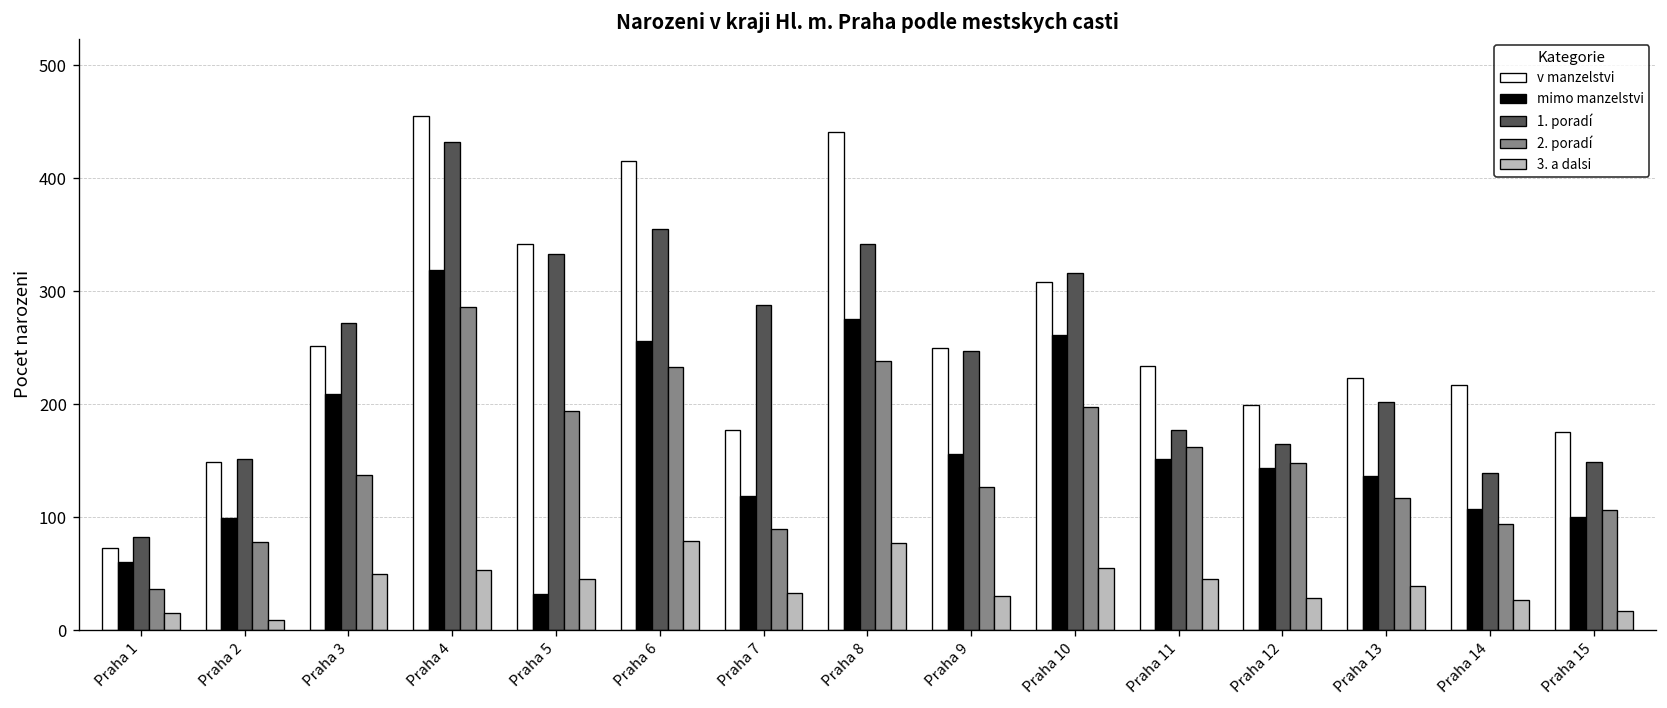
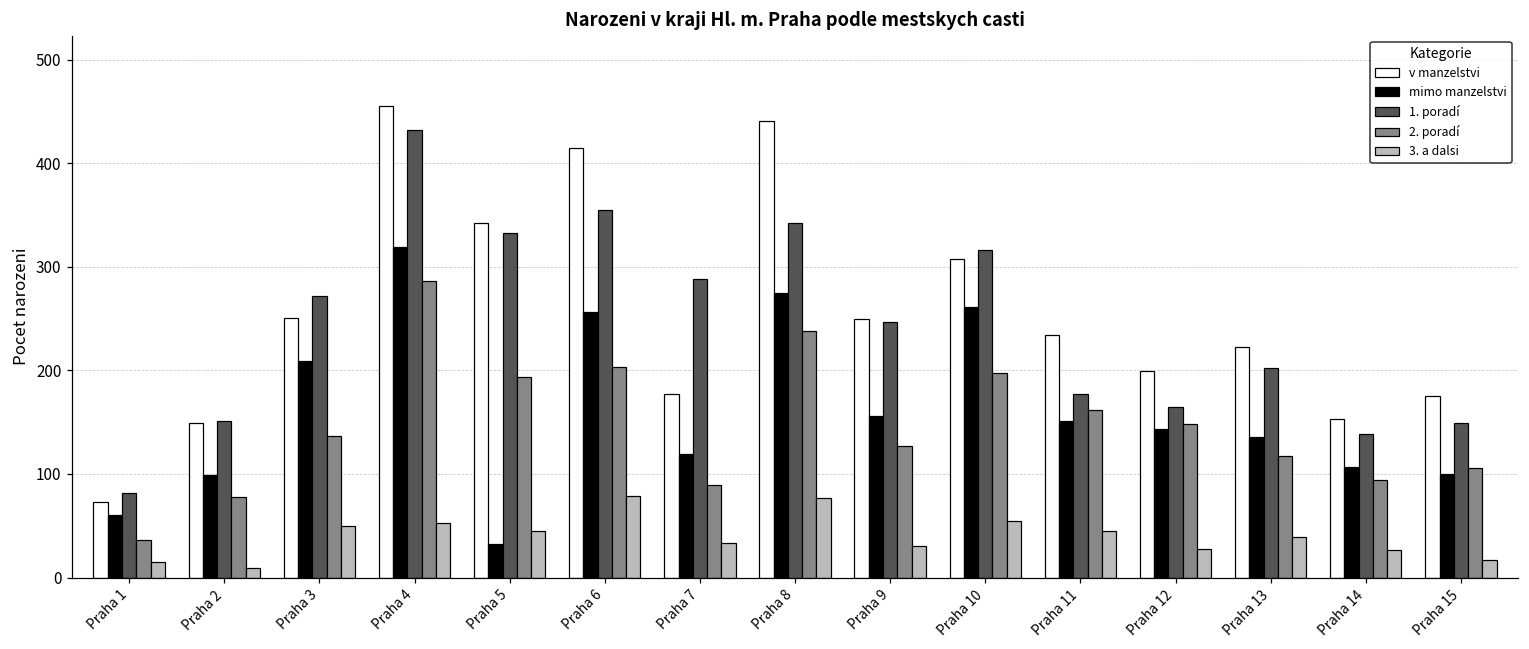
2. poradí, Praha 6: 230 -> 200
v manzelstvi, Praha 14: 220 -> 150
